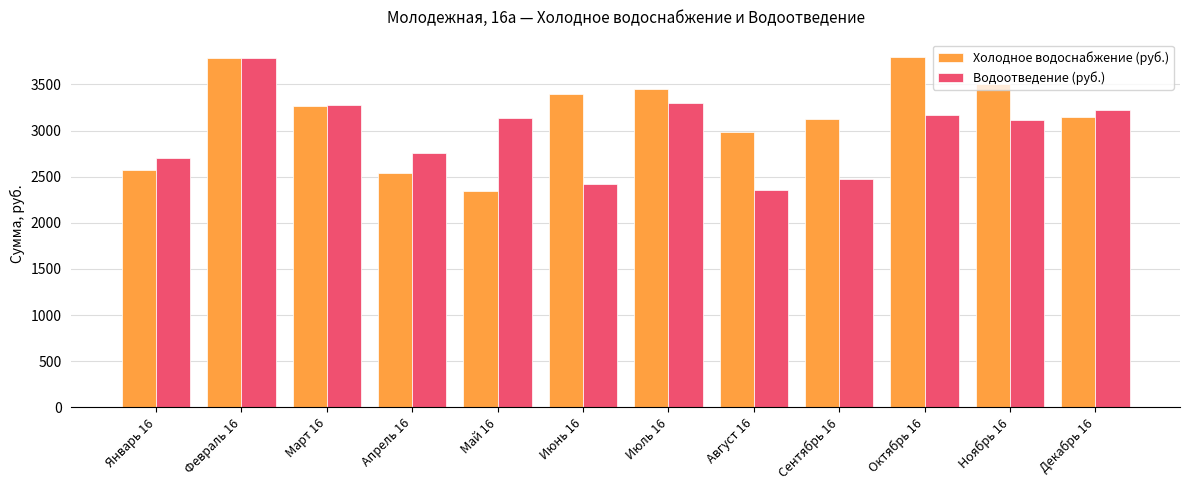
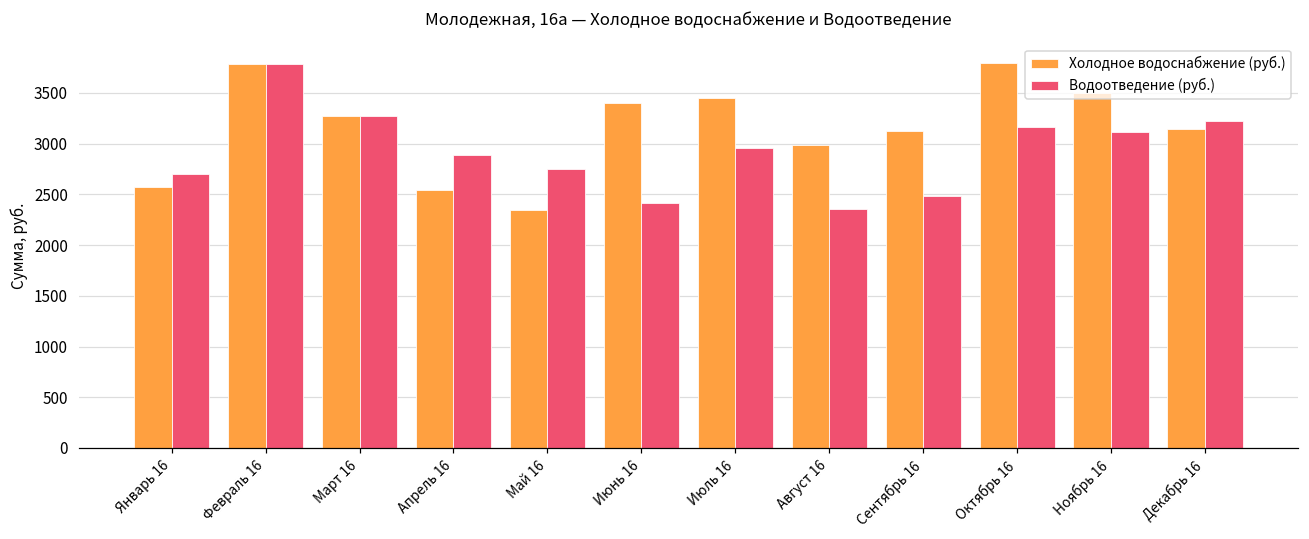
Водоотведение (руб.), Апрель 16: 2800 -> 2900
Водоотведение (руб.), Май 16: 3100 -> 2800
Водоотведение (руб.), Июль 16: 3300 -> 3000
